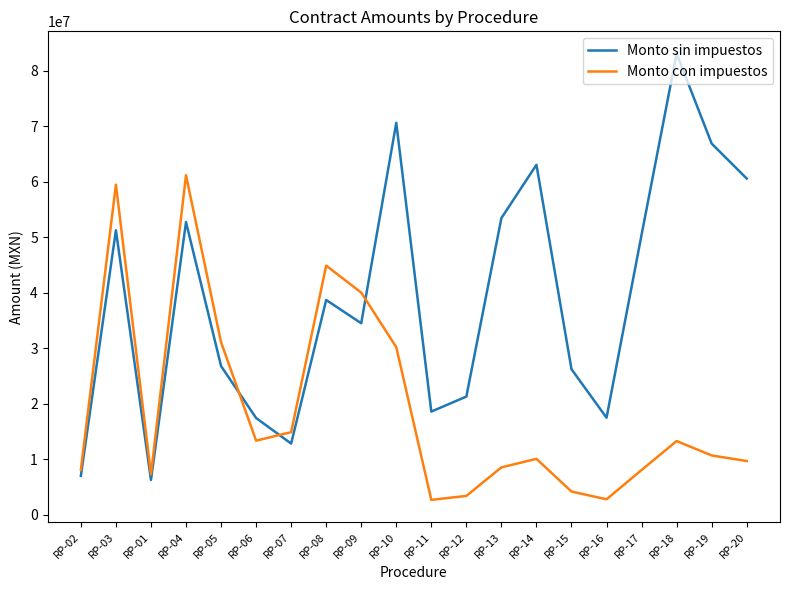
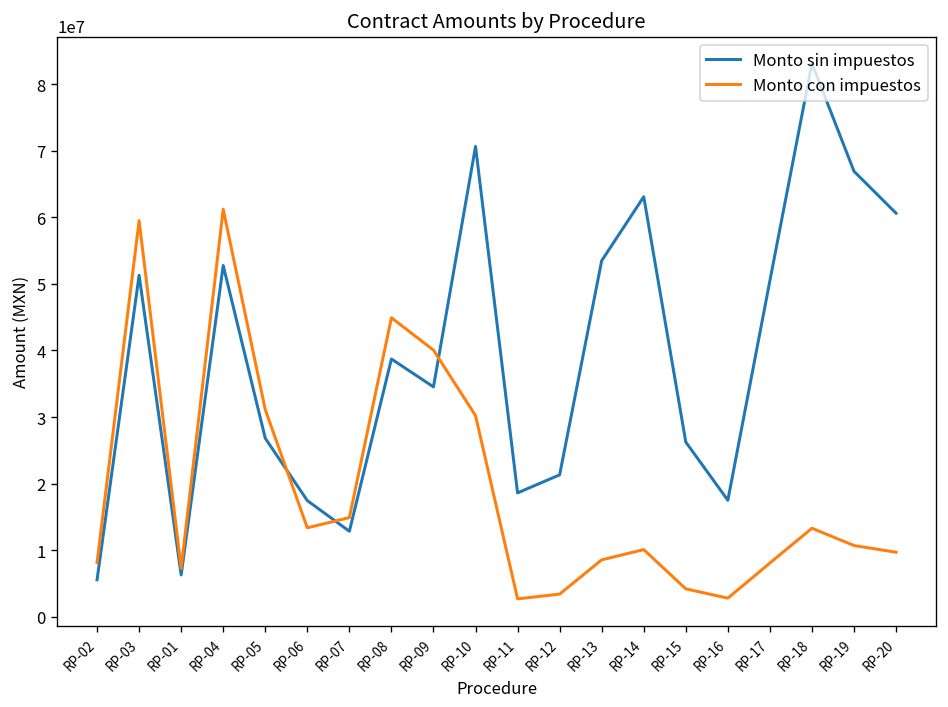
Monto sin impuestos, RP-02: 7000000 -> 6000000
